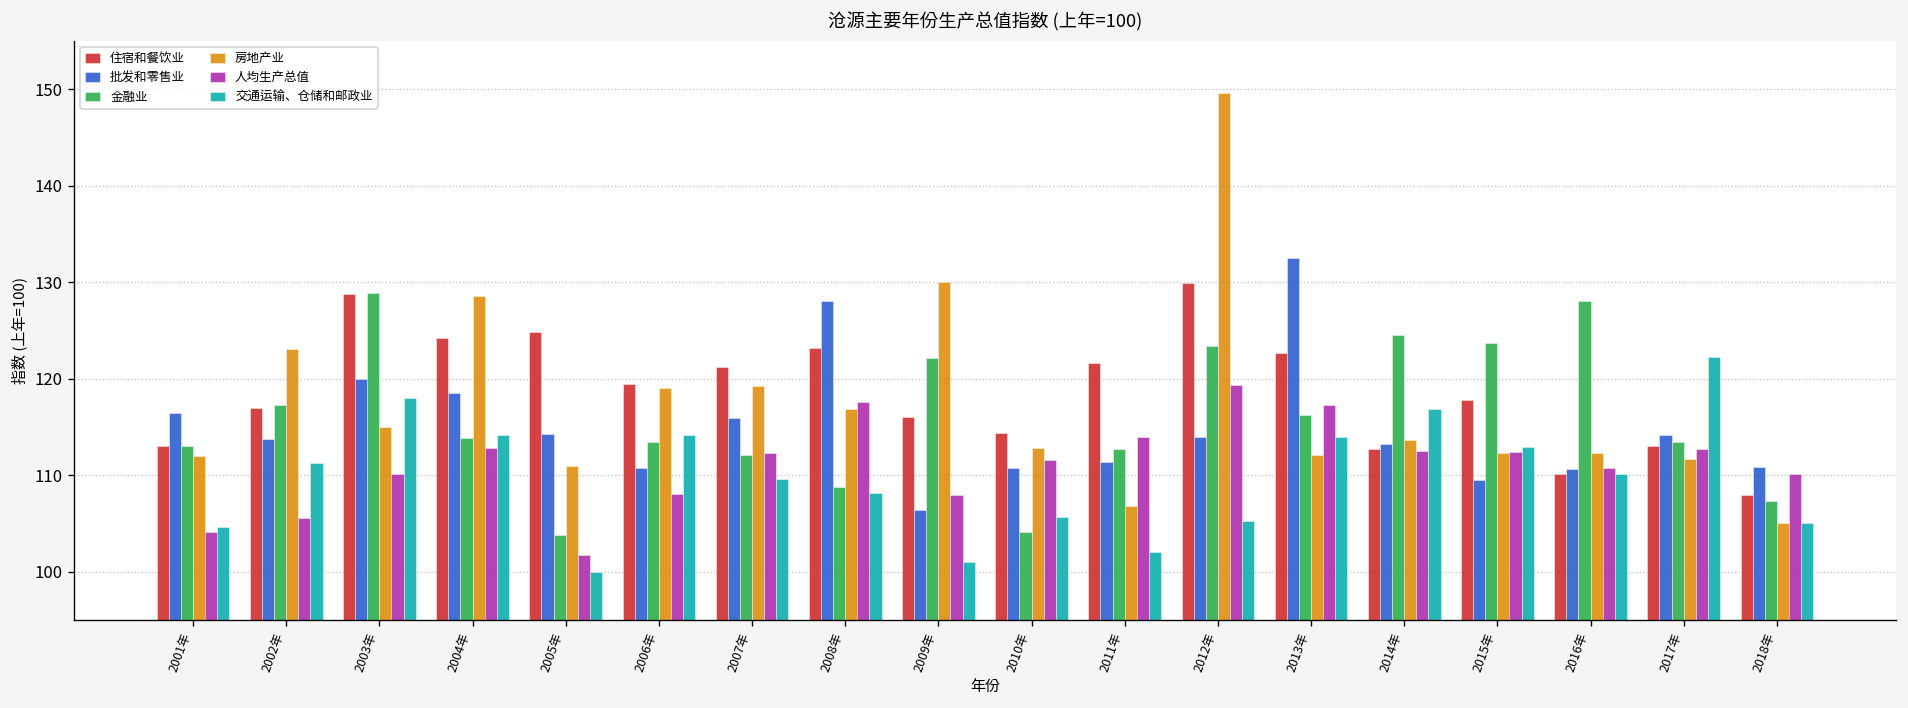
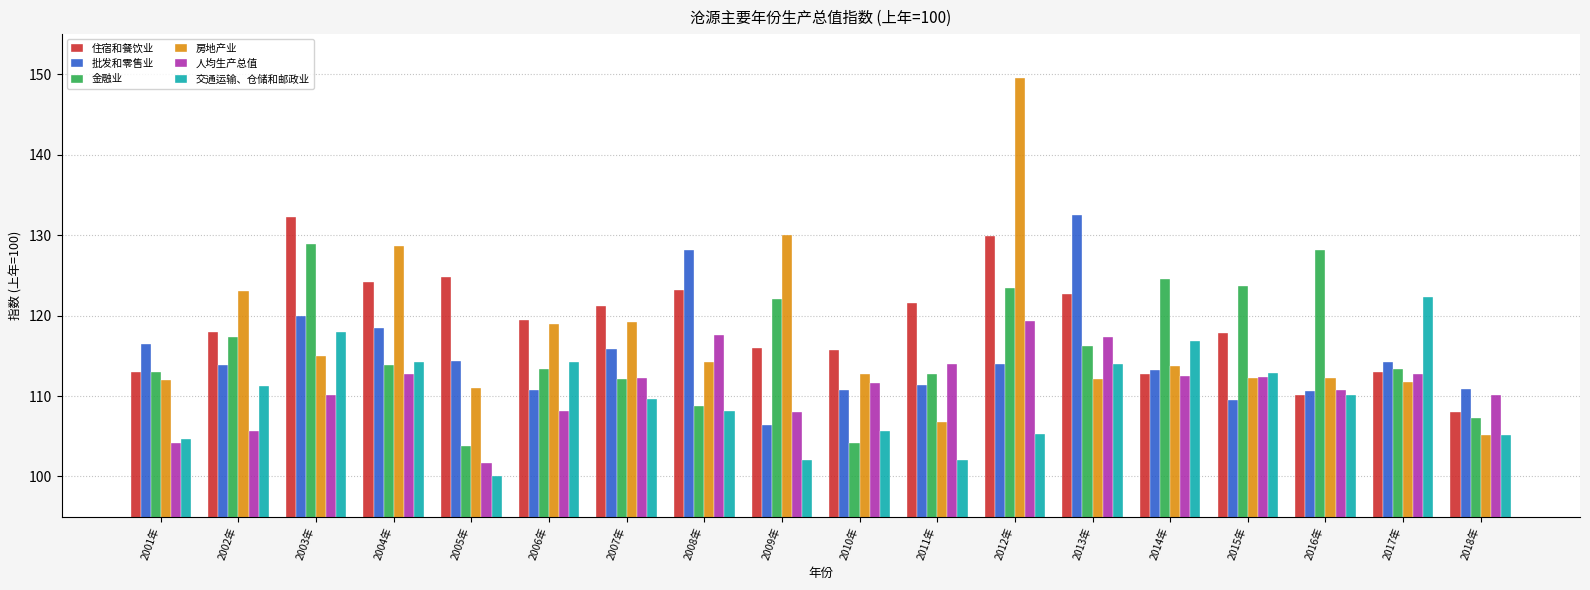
住宿和餐饮业, 2002年: 117 -> 118
住宿和餐饮业, 2003年: 129 -> 132
房地产业, 2008年: 117 -> 114
交通运输、仓储和邮政业, 2009年: 101 -> 102
住宿和餐饮业, 2010年: 114 -> 116
